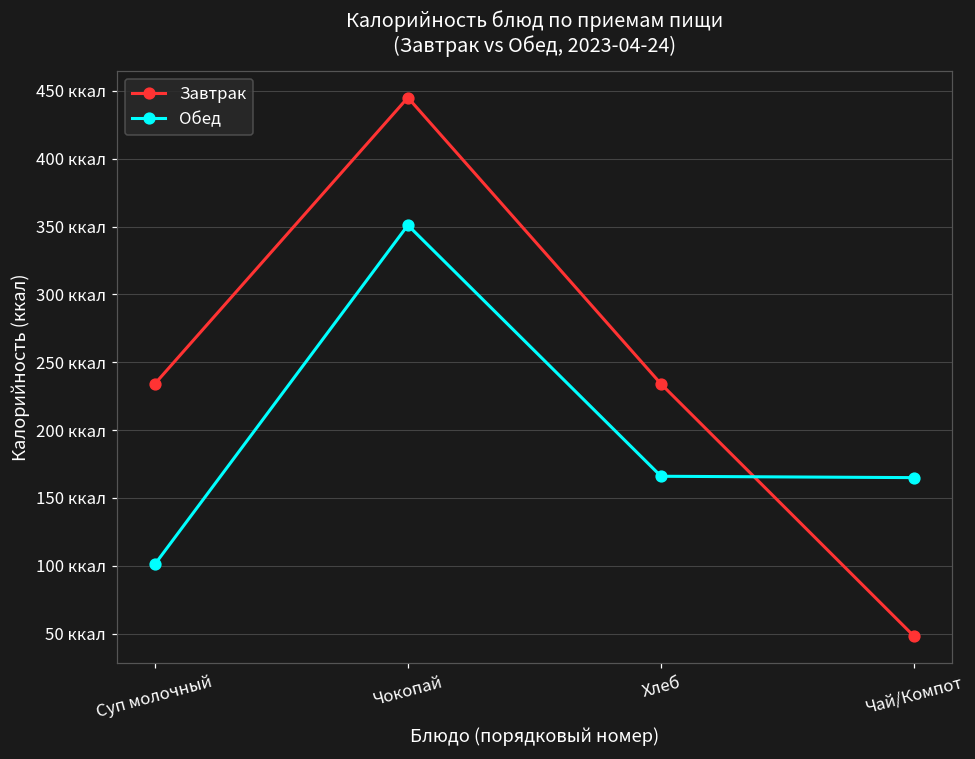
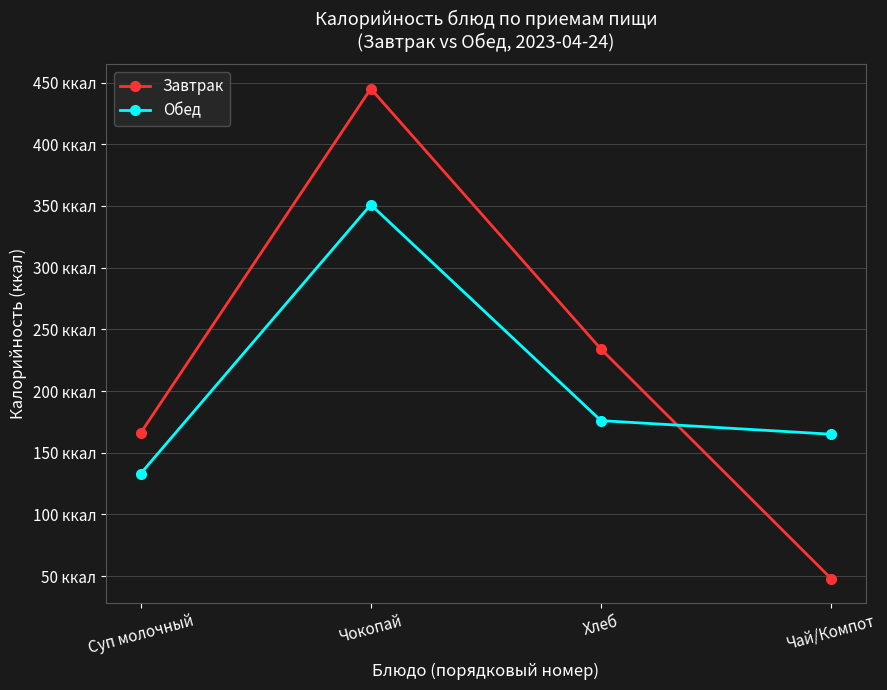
Завтрак, Суп молочный: 234 ккал -> 166 ккал
Обед, Суп молочный: 101 ккал -> 133 ккал
Обед, Хлеб: 166 ккал -> 176 ккал
